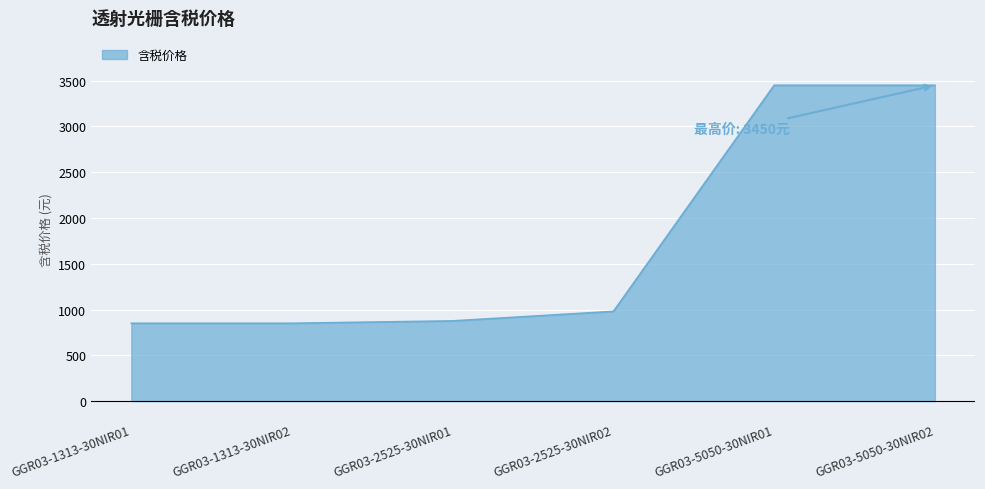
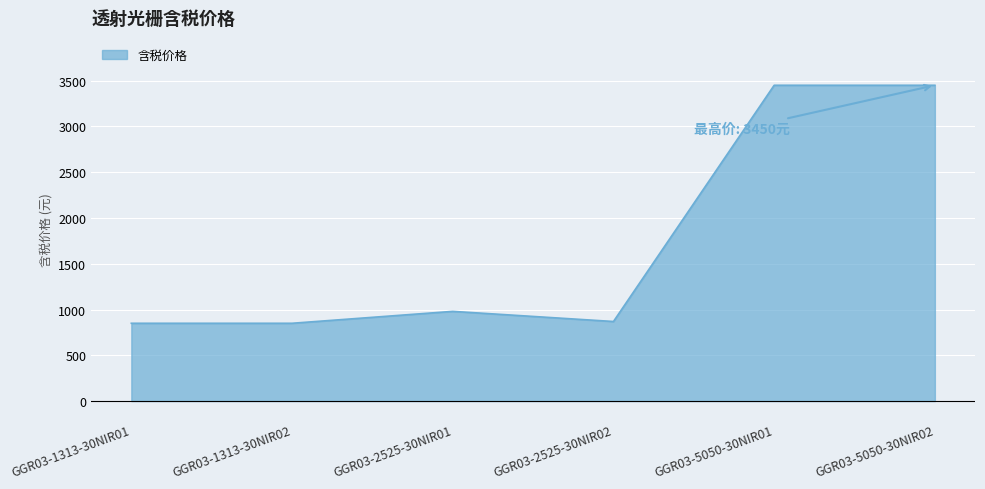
GGR03-2525-30NIR01: 900 -> 1000
GGR03-2525-30NIR02: 1000 -> 900
